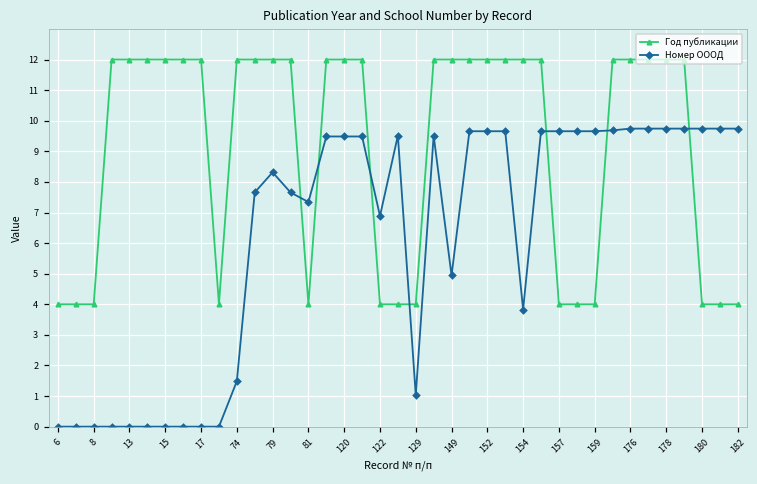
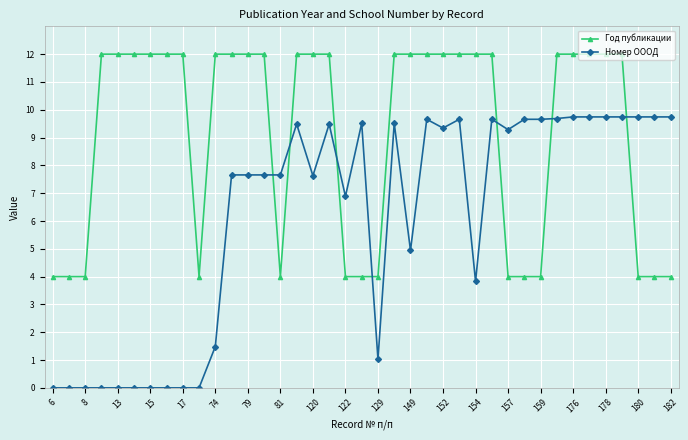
Номер ОООД, 79: 8.3 -> 7.7
Номер ОООД, 81: 7.3 -> 7.7
Номер ОООД, 120: 9.5 -> 7.6
Номер ОООД, 152: 9.7 -> 9.3
Номер ОООД, 157: 9.7 -> 9.3
